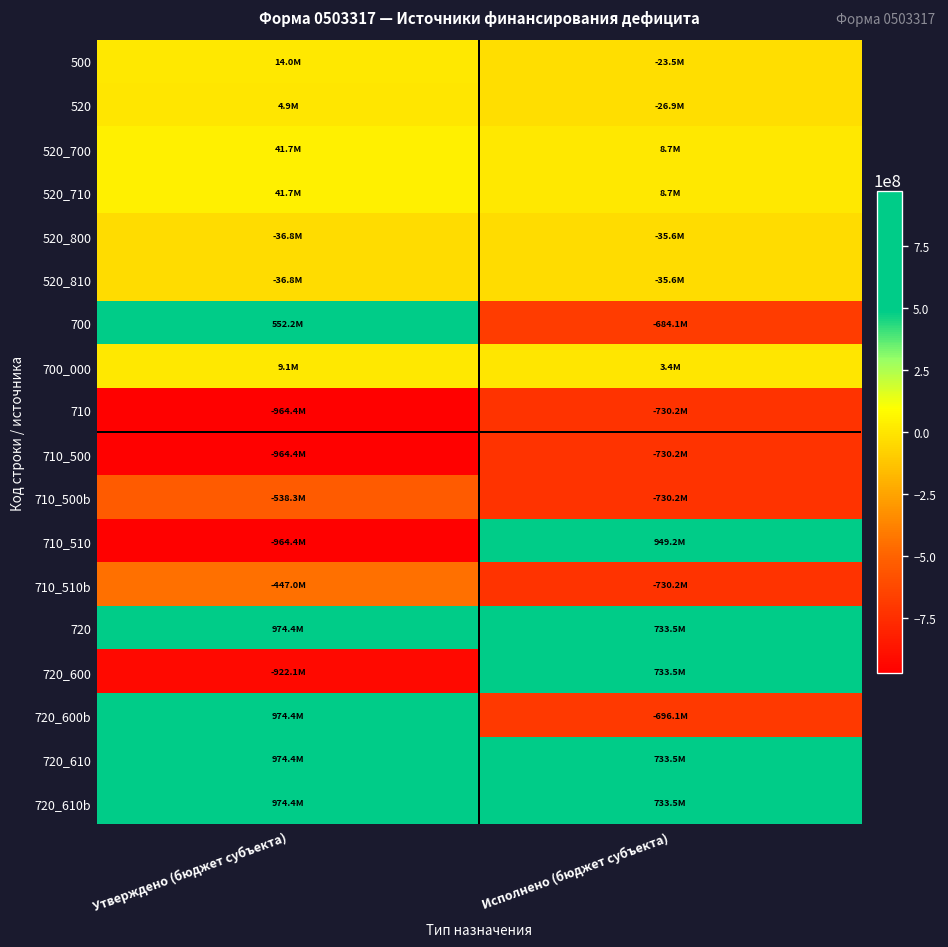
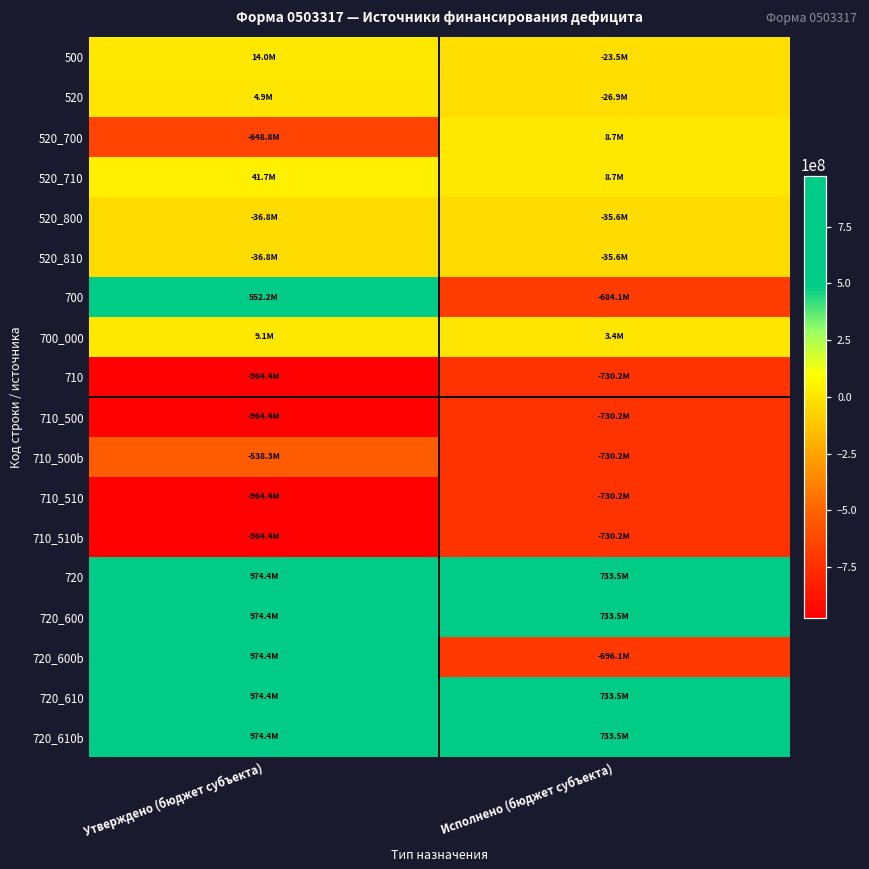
520_700, Утверждено (бюджет субъекта): 41.7M -> -648.8M
710_510, Исполнено (бюджет субъекта): 949.2M -> -730.2M
710_510b, Утверждено (бюджет субъекта): -447.0M -> -964.4M
720_600, Утверждено (бюджет субъекта): -922.1M -> 974.4M
